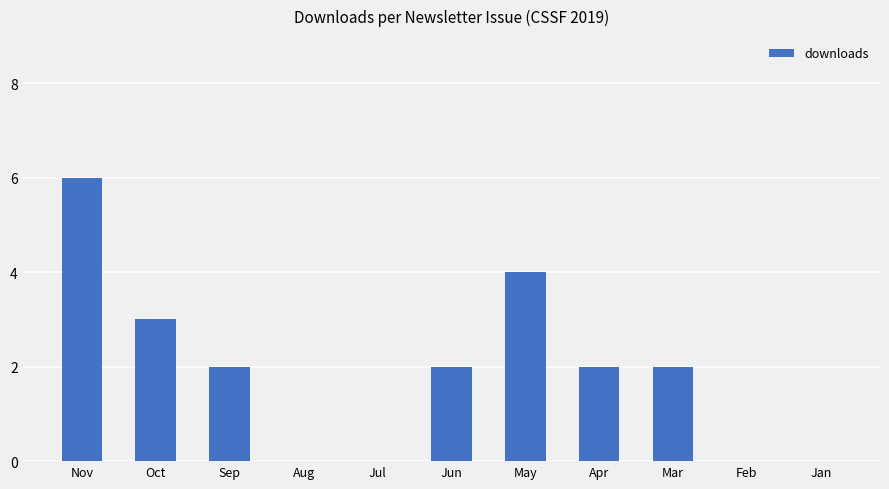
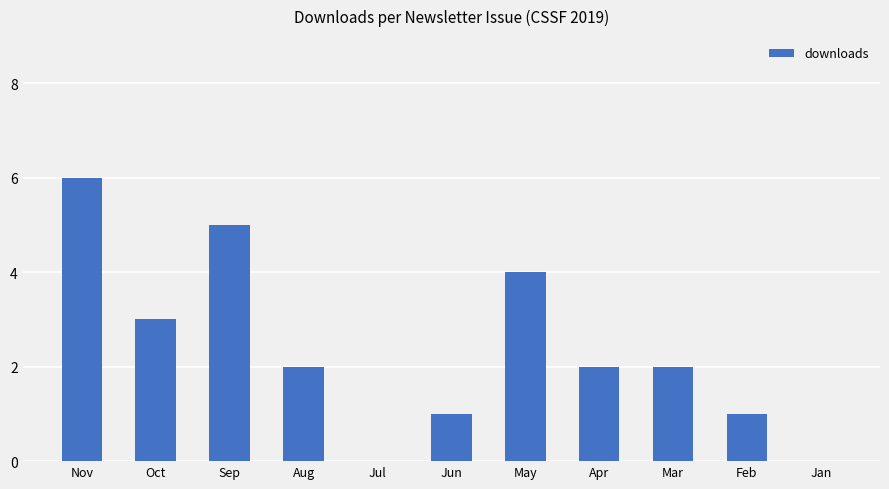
Sep: 2 -> 5
Aug: 0 -> 2
Jun: 2 -> 1
Feb: 0 -> 1
